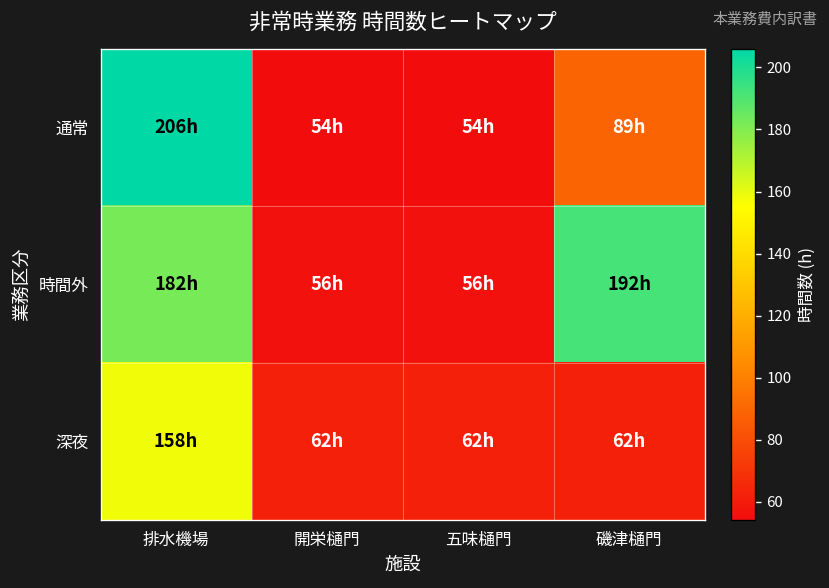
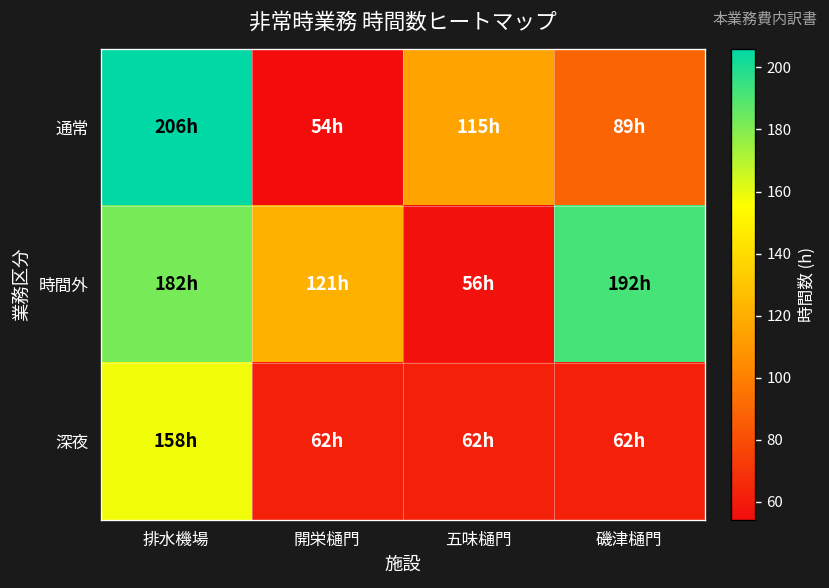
通常, 五味樋門: 54h -> 115h
時間外, 開栄樋門: 56h -> 121h
